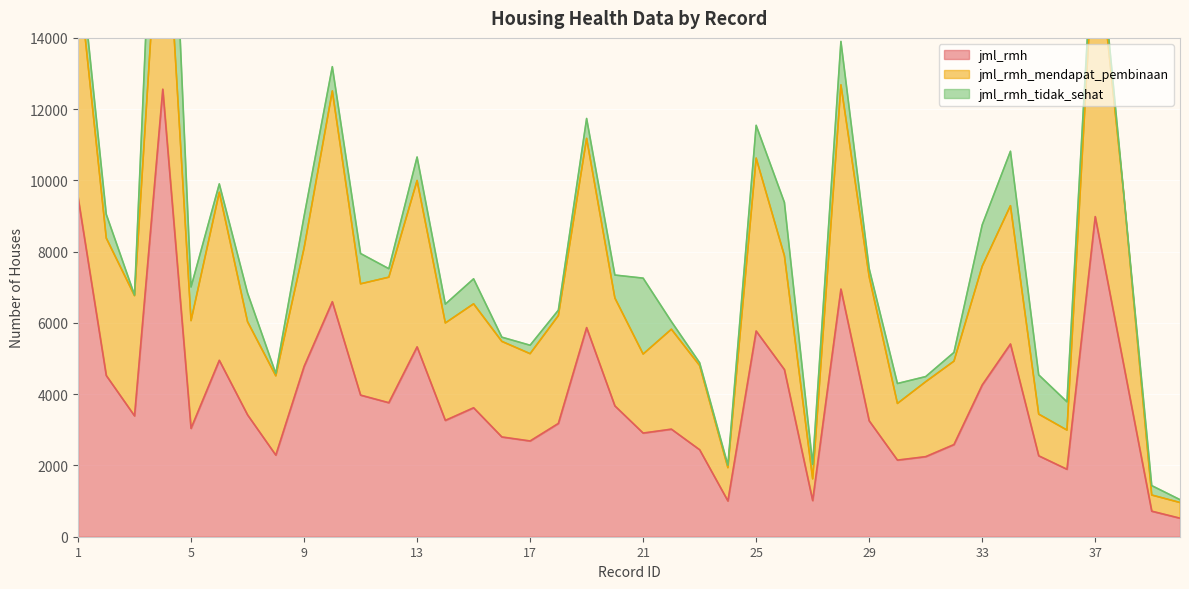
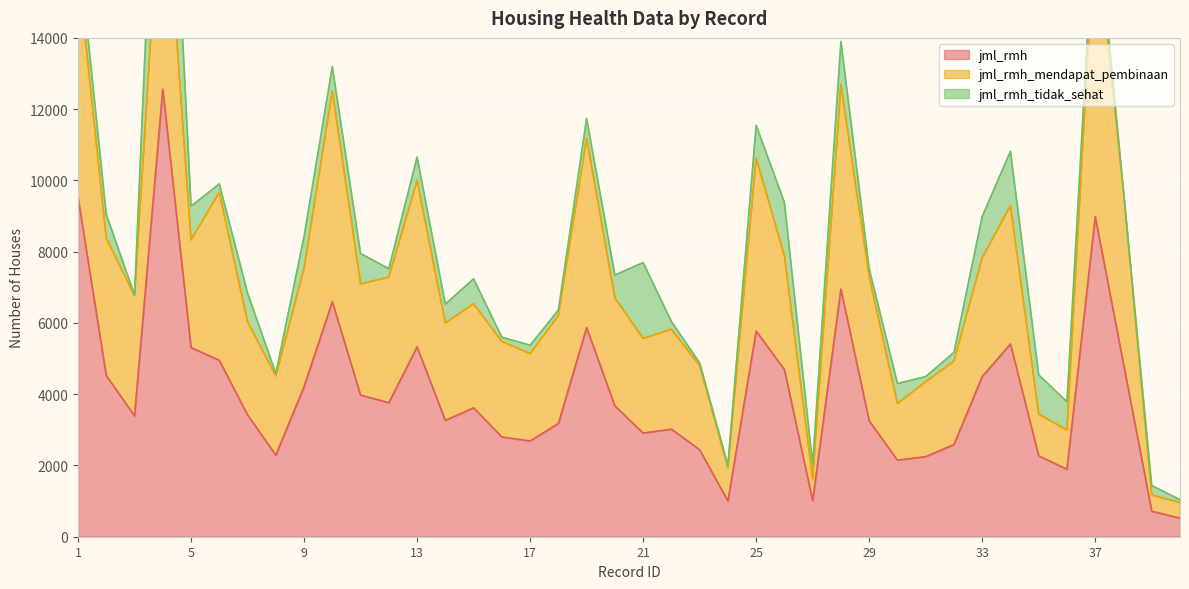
jml_rmh, 5: 3000 -> 5300
jml_rmh, 9: 4800 -> 4200
jml_rmh_mendapat_pembinaan, 21: 2200 -> 2700
jml_rmh, 33: 4300 -> 4500
